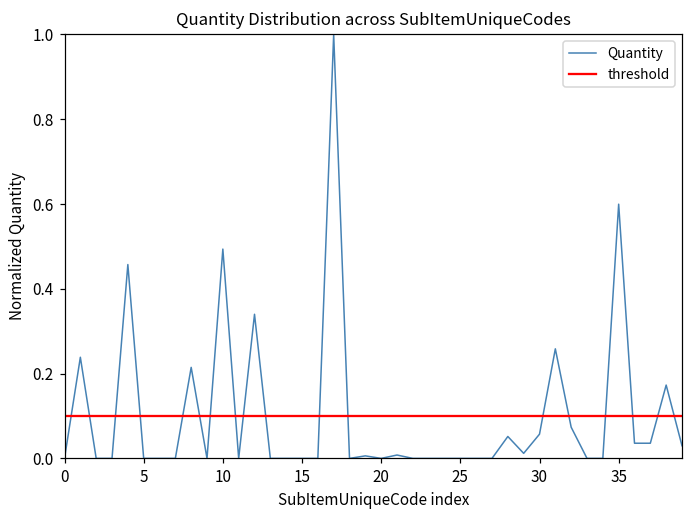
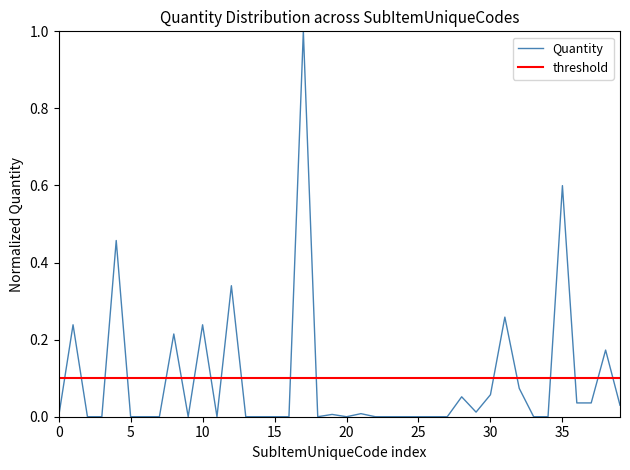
Quantity, 10: 0.49 -> 0.24
